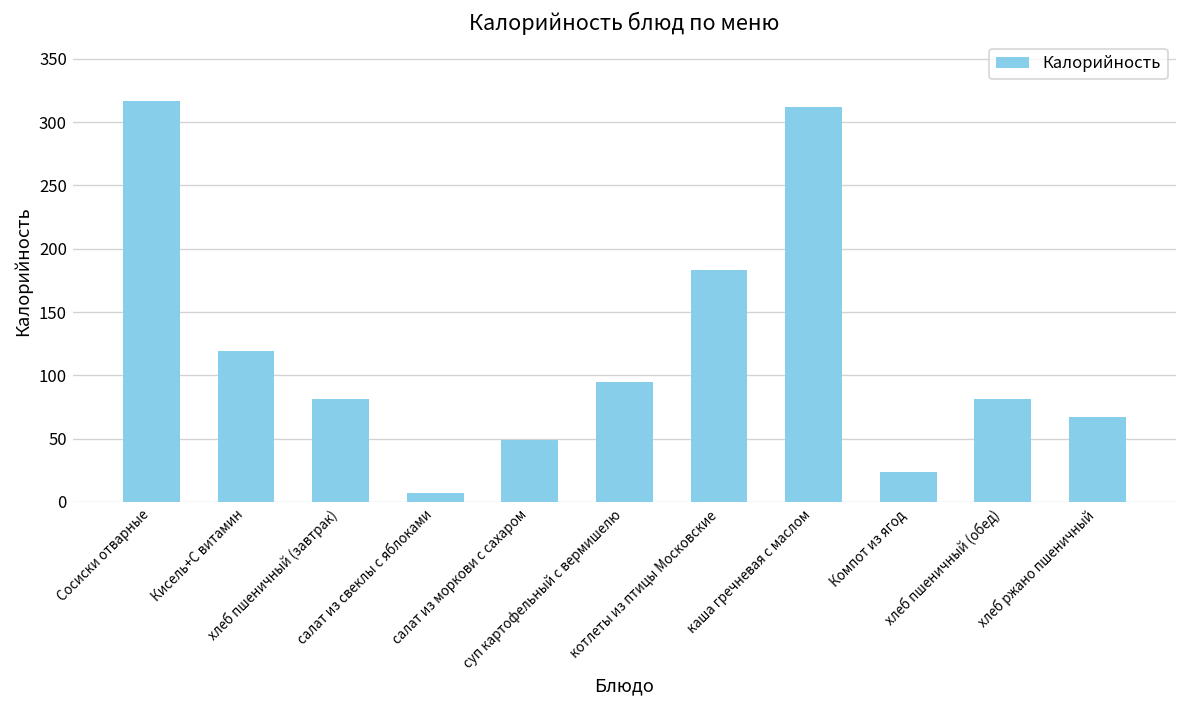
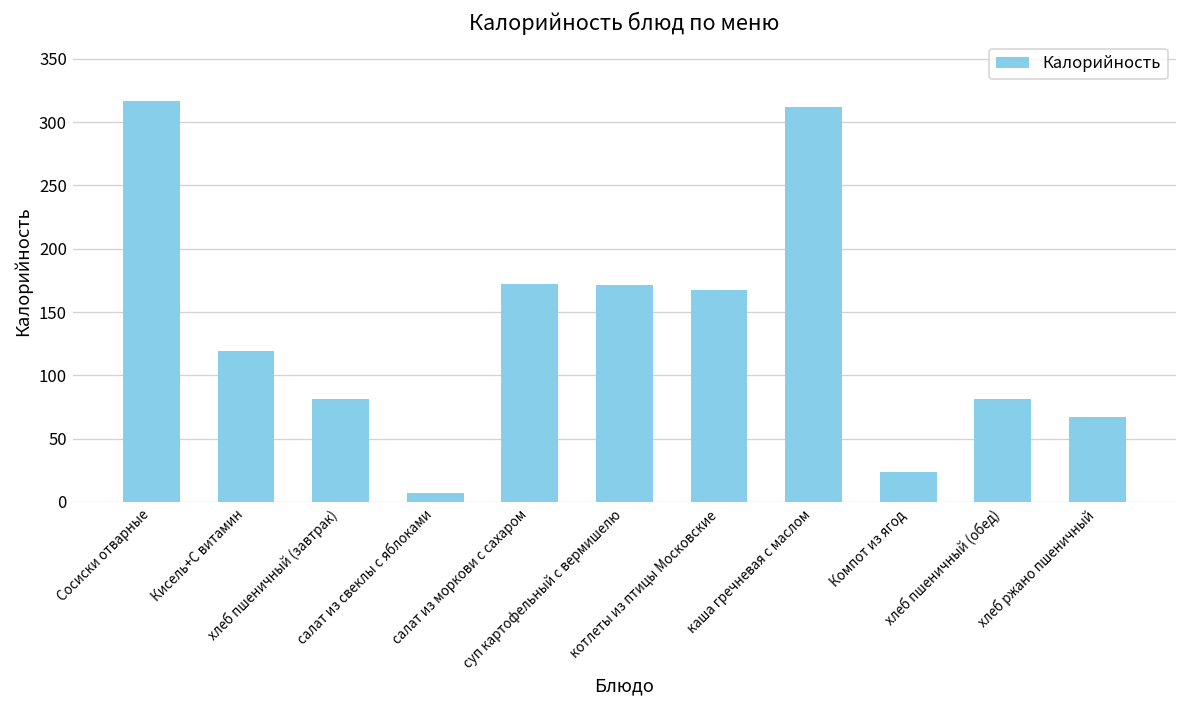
салат из моркови с сахаром: 49 -> 172
суп картофельный с вермишелю: 95 -> 171
котлеты из птицы Московские: 183 -> 167
